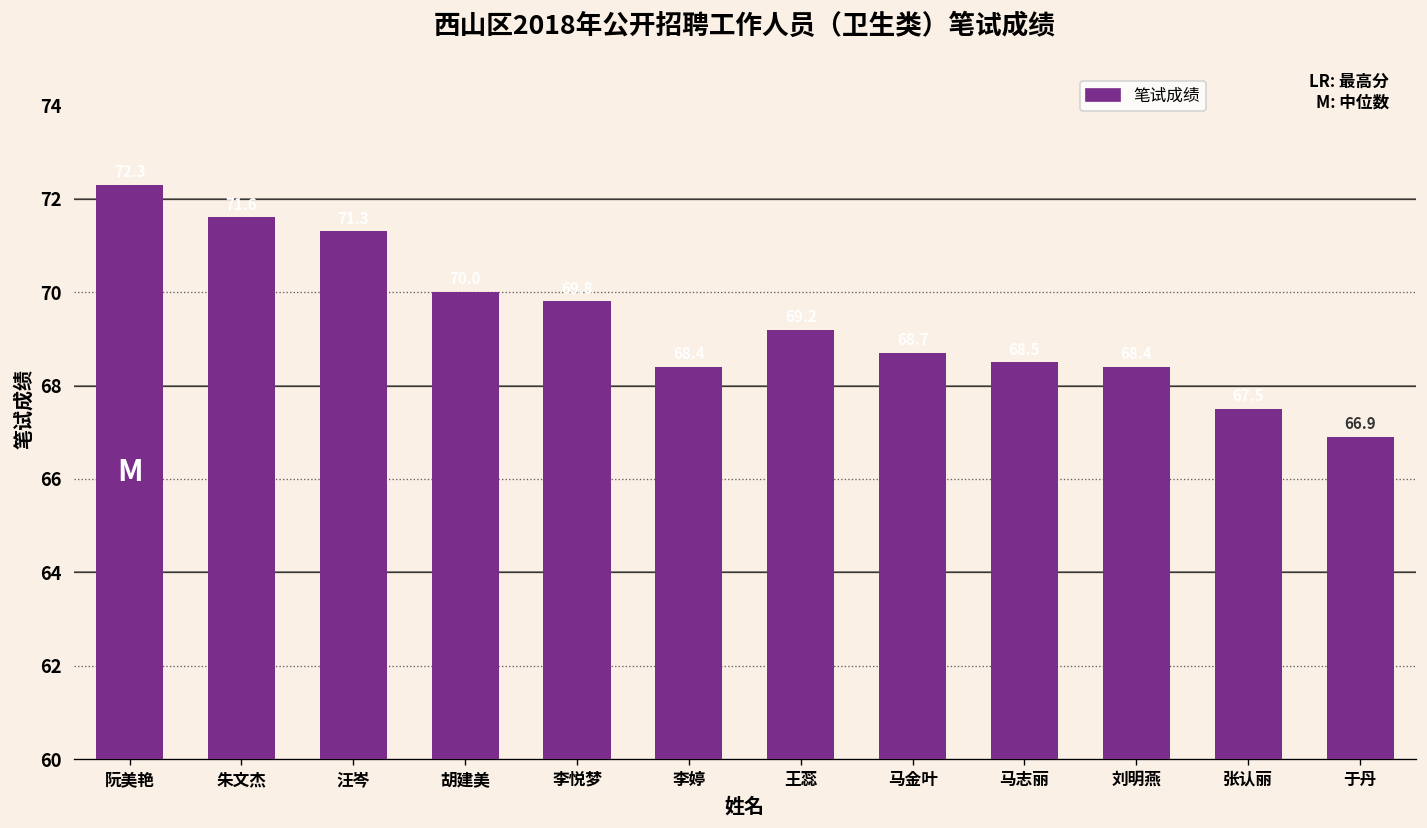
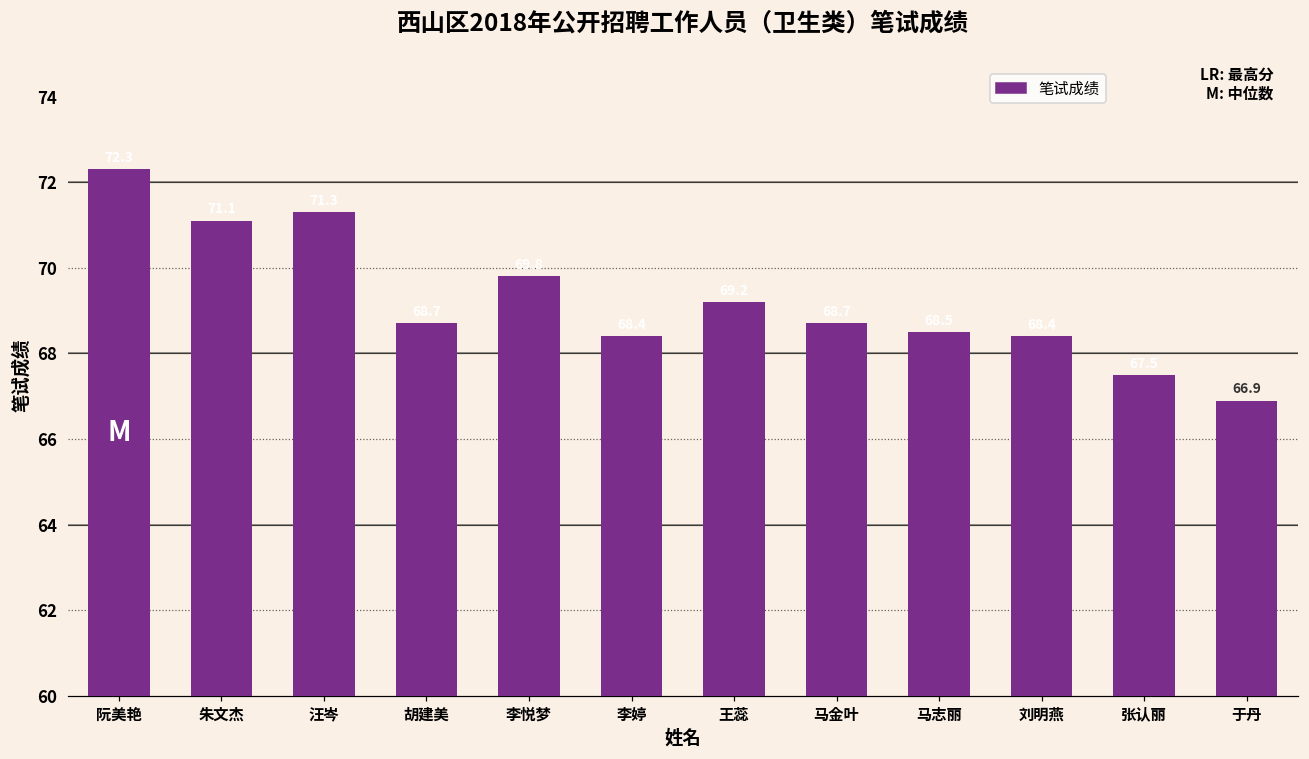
朱文杰: 71.6 -> 71.1
胡建美: 70.0 -> 68.7
